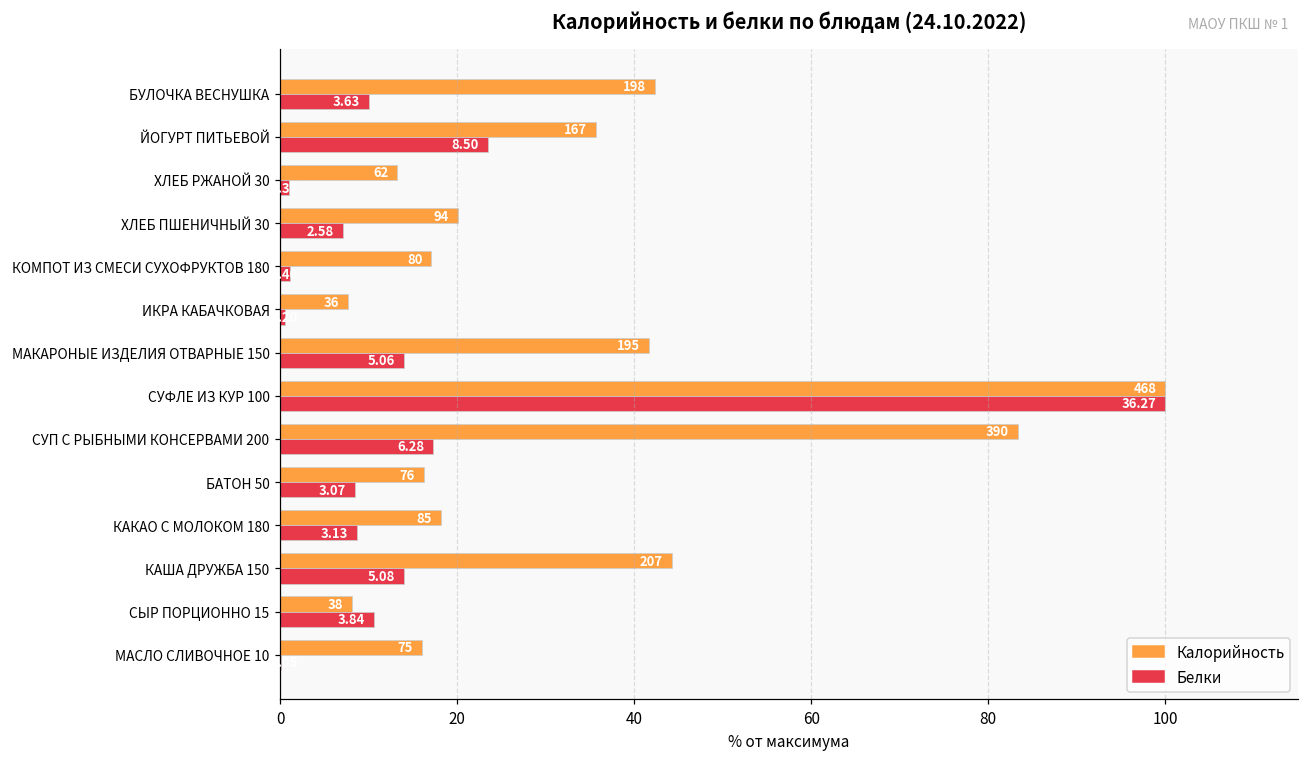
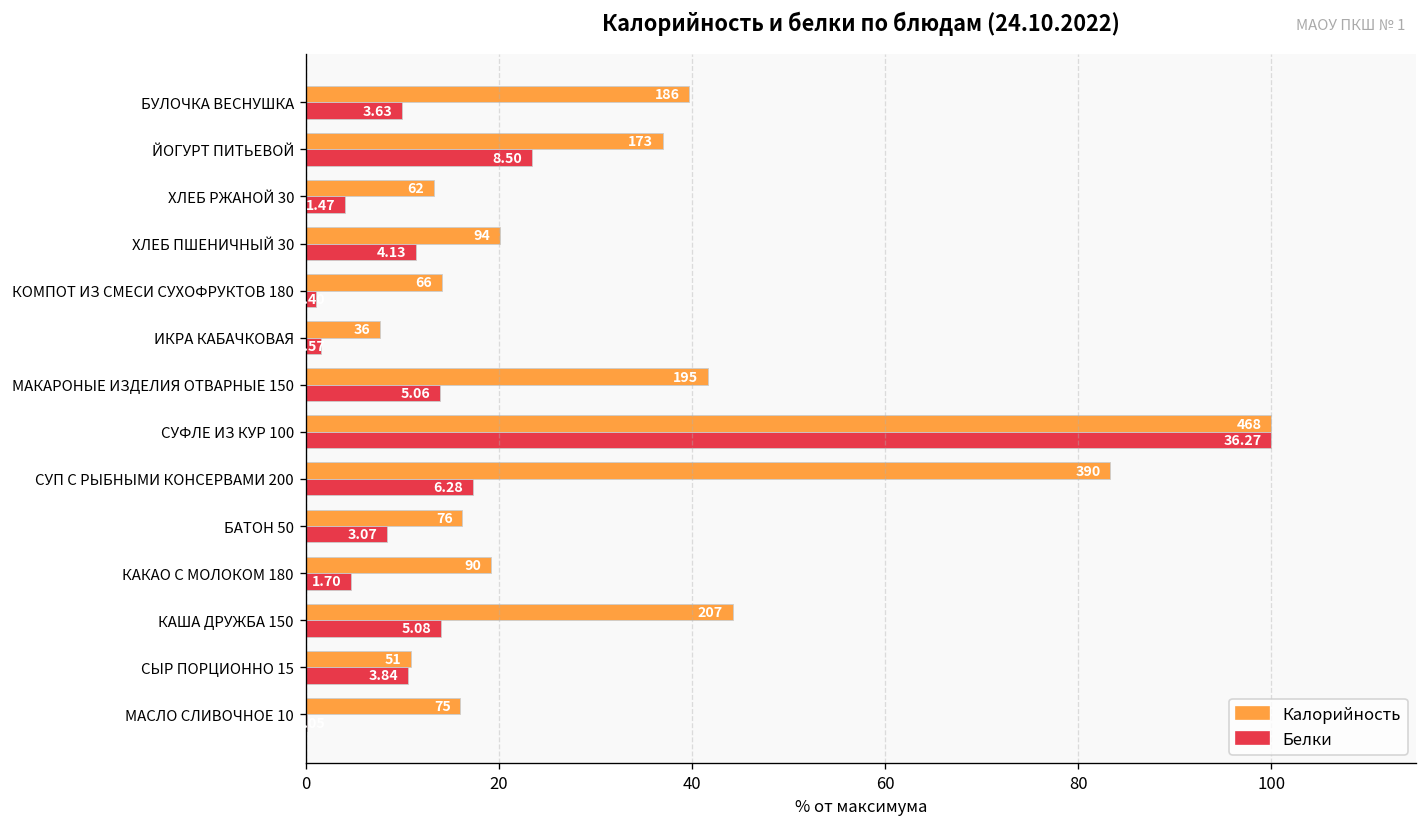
Калорийность, БУЛОЧКА ВЕСНУШКА: 198 -> 186
Калорийность, ЙОГУРТ ПИТЬЕВОЙ: 167 -> 173
Белки, ХЛЕБ РЖАНОЙ 30: 1 -> 4
Белки, ХЛЕБ ПШЕНИЧНЫЙ 30: 2.58 -> 4.13
Калорийность, КОМПОТ ИЗ СМЕСИ СУХОФРУКТОВ 180: 80 -> 66
Белки, ИКРА КАБАЧКОВАЯ: 1 -> 2
Калорийность, КАКАО С МОЛОКОМ 180: 85 -> 90
Белки, КАКАО С МОЛОКОМ 180: 3.13 -> 1.70
Калорийность, СЫР ПОРЦИОННО 15: 38 -> 51
